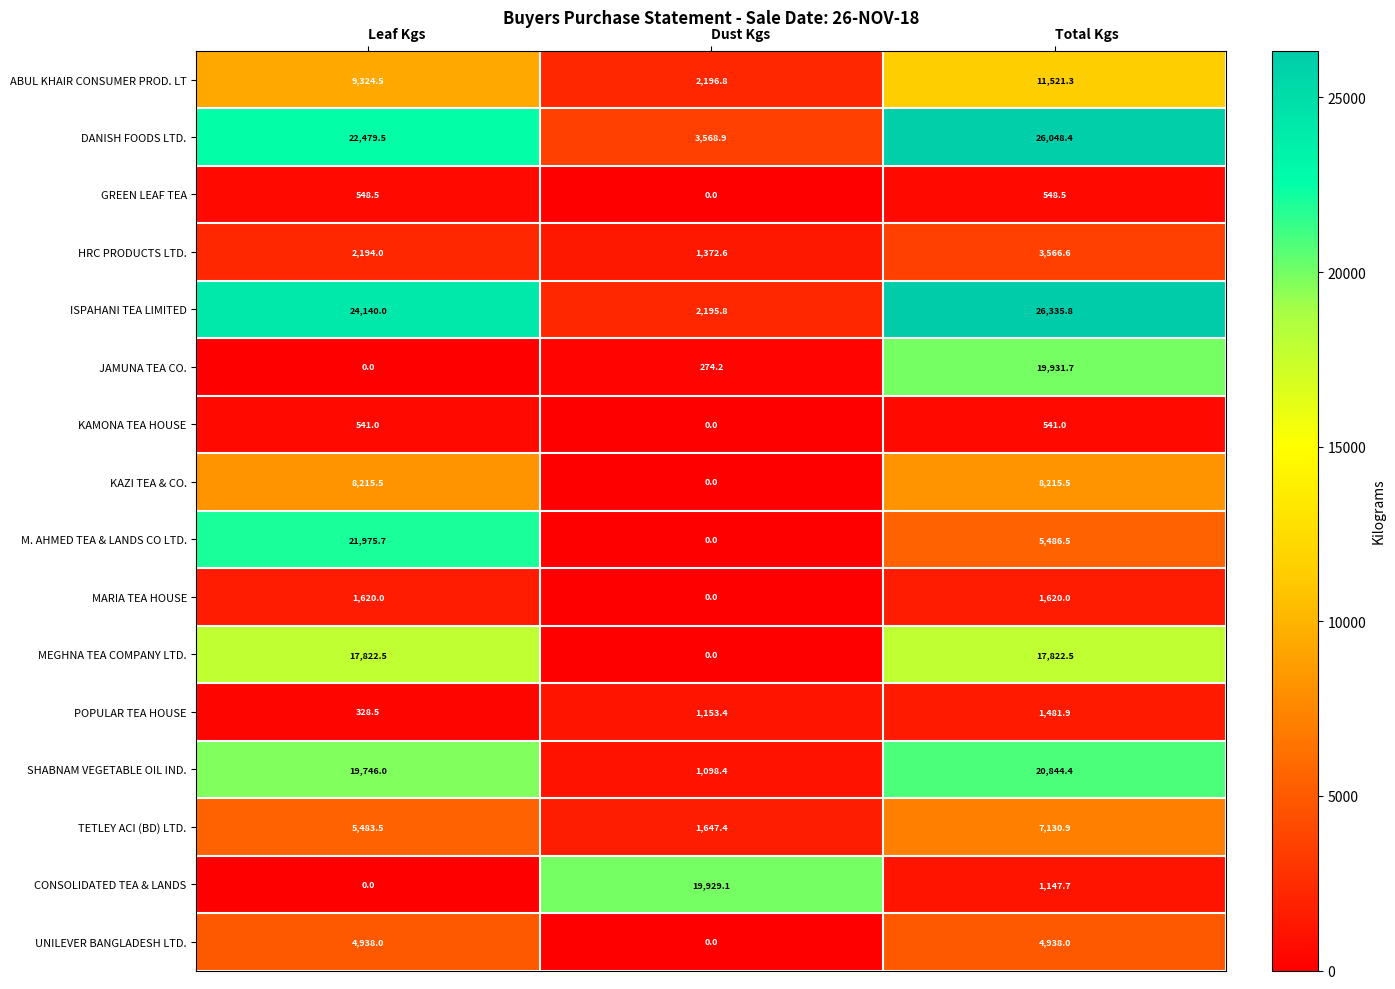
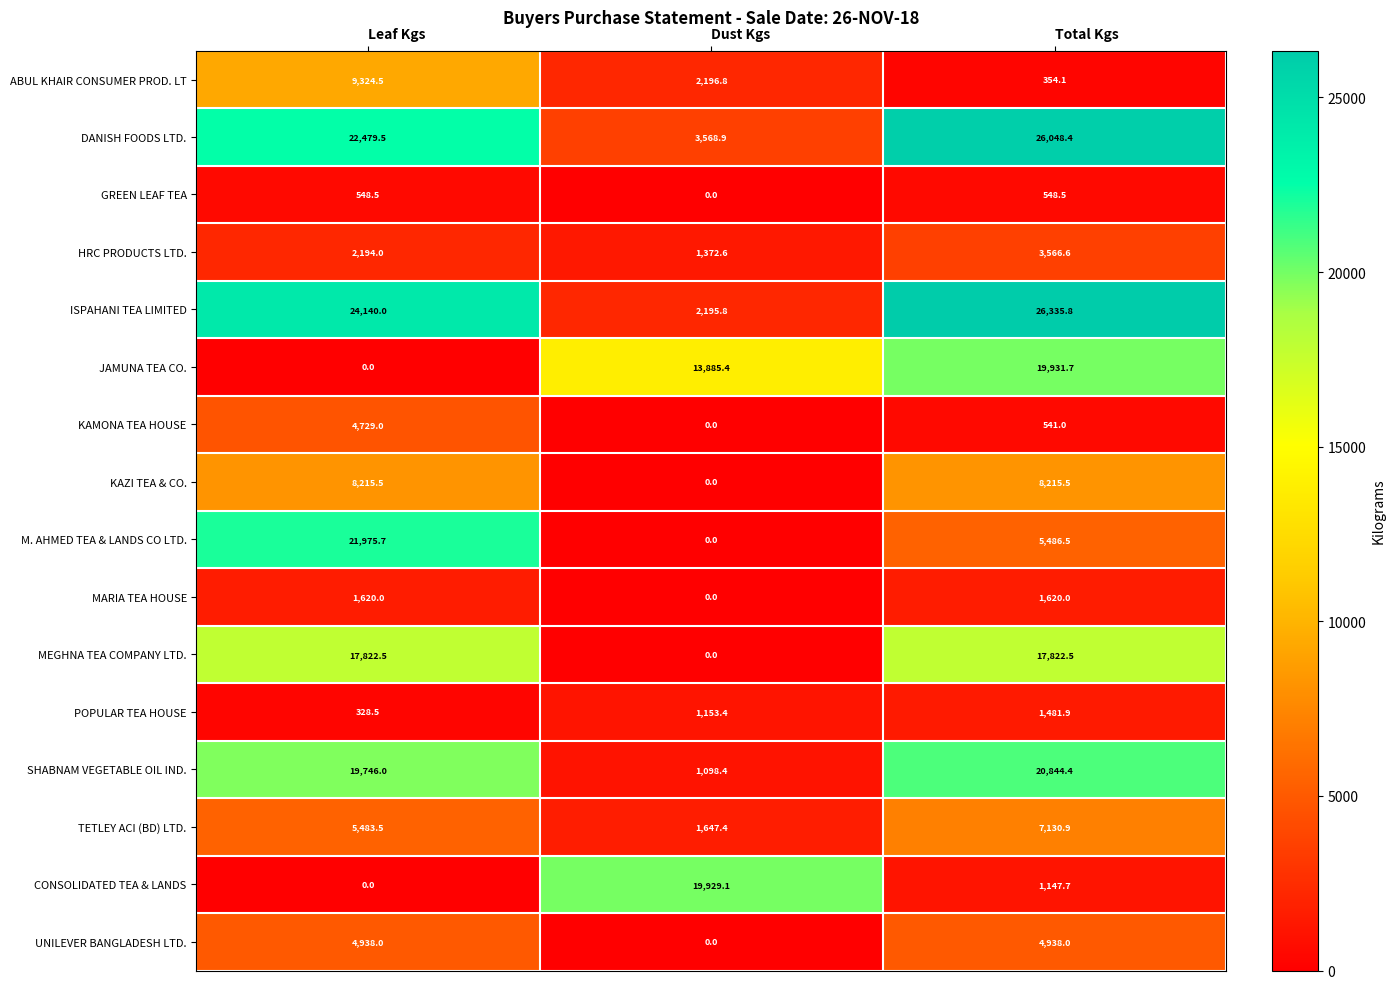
ABUL KHAIR CONSUMER PROD. LT, Total Kgs: 11,521.3 -> 354.1
JAMUNA TEA CO., Dust Kgs: 274.2 -> 13,885.4
KAMONA TEA HOUSE, Leaf Kgs: 541.0 -> 4,729.0
